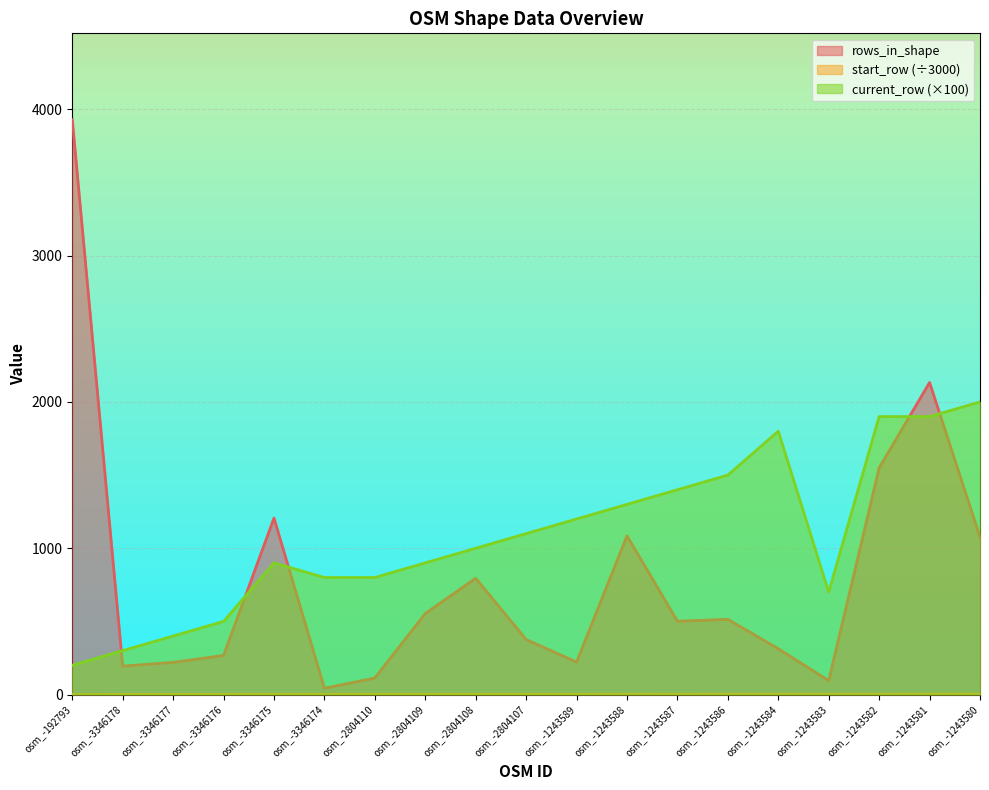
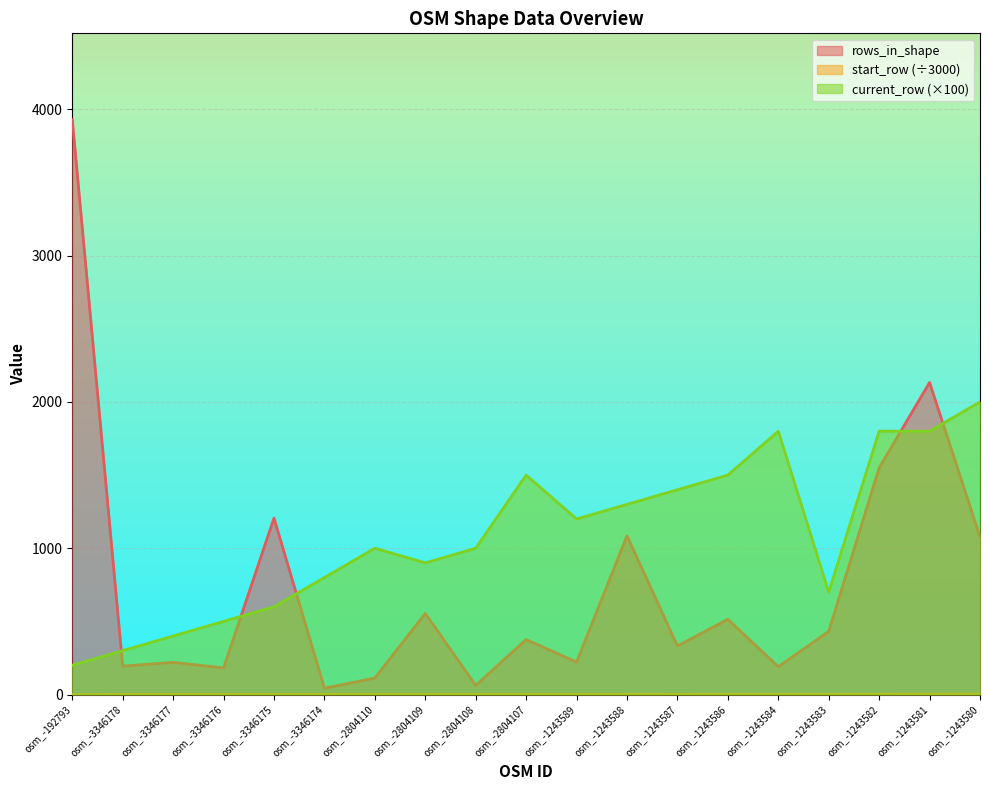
rows_in_shape, osm_-3346176: 270 -> 180
current_row (×100), osm_-3346175: 900 -> 600
current_row (×100), osm_-2804110: 800 -> 1000
rows_in_shape, osm_-2804108: 800 -> 60
current_row (×100), osm_-2804107: 1100 -> 1500
rows_in_shape, osm_-1243587: 500 -> 330
rows_in_shape, osm_-1243584: 310 -> 190
rows_in_shape, osm_-1243583: 100 -> 430
current_row (×100), osm_-1243582: 1900 -> 1800
current_row (×100), osm_-1243581: 1900 -> 1800
